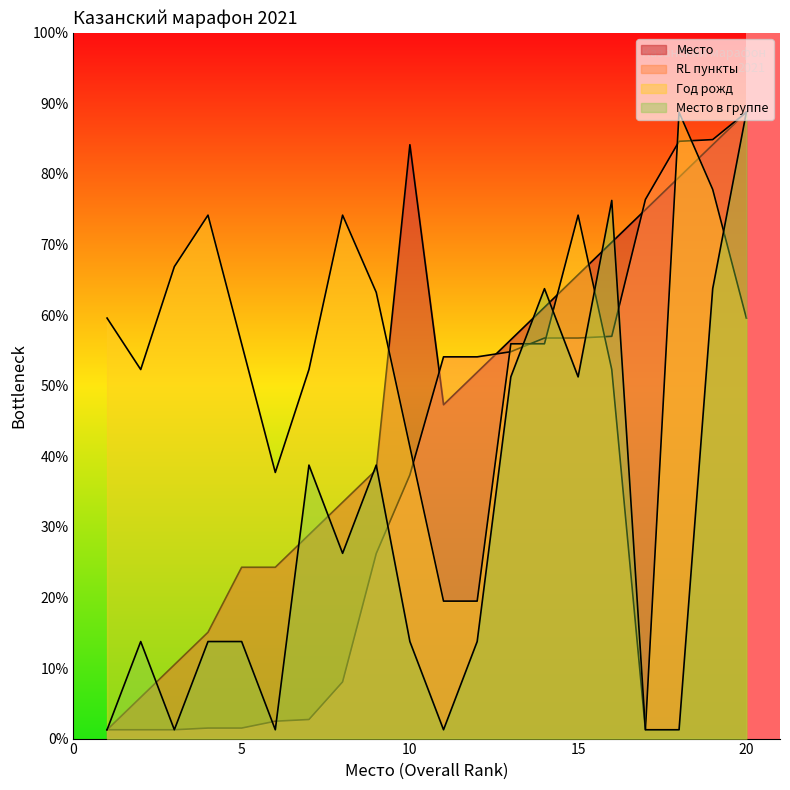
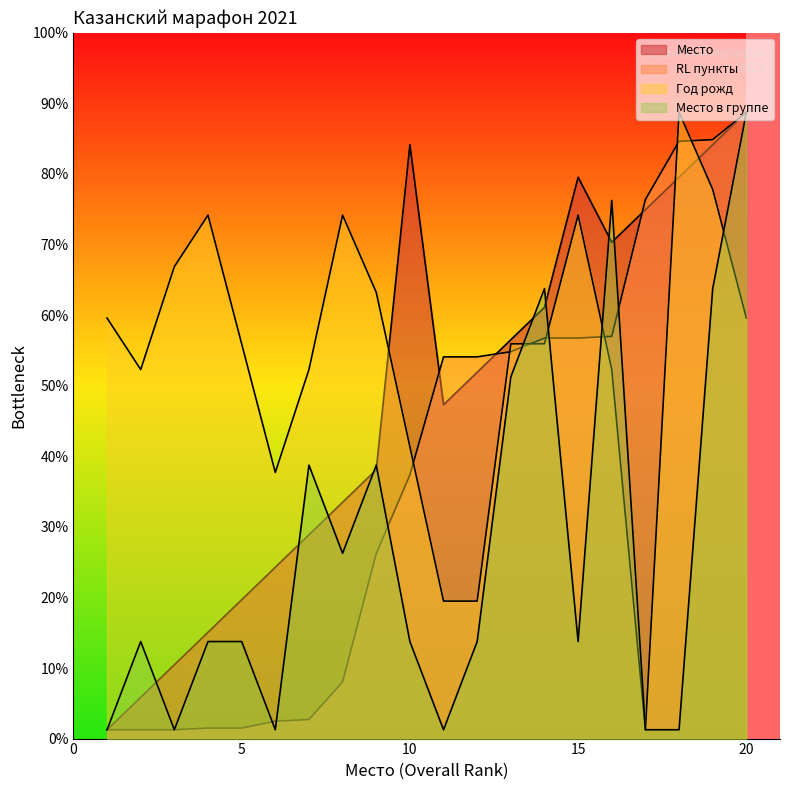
Место, 5: 24% -> 20%
Место, 15: 66% -> 80%
Место в группе, 15: 51% -> 14%
